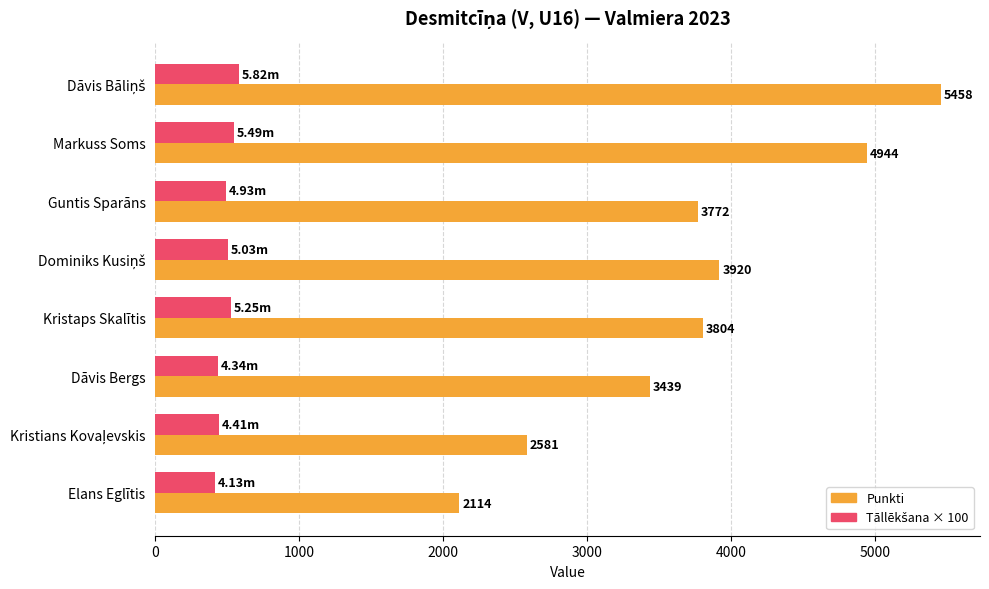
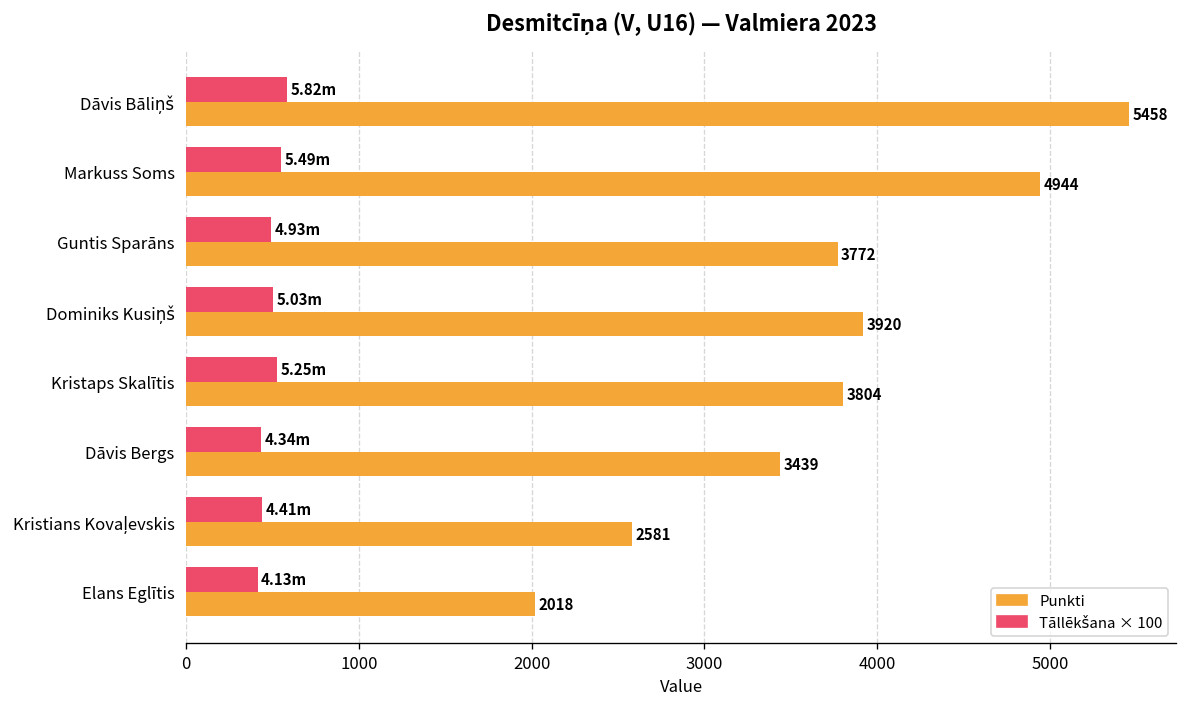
Punkti, Elans Eglītis: 2114 -> 2018
